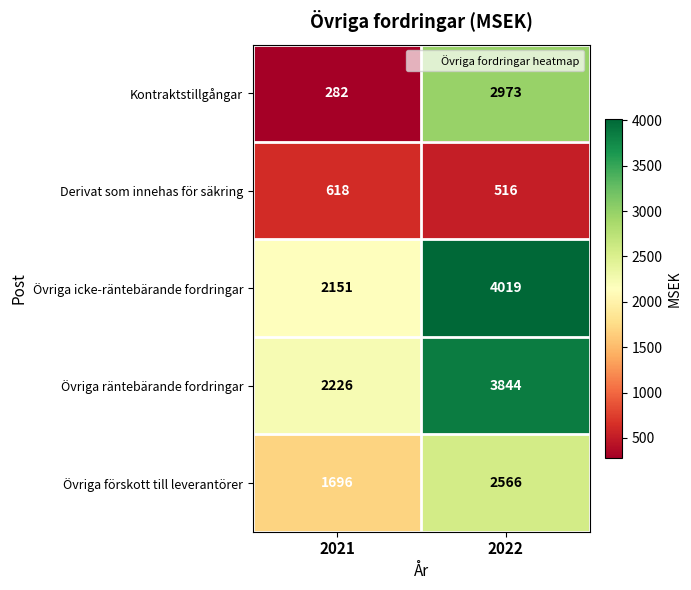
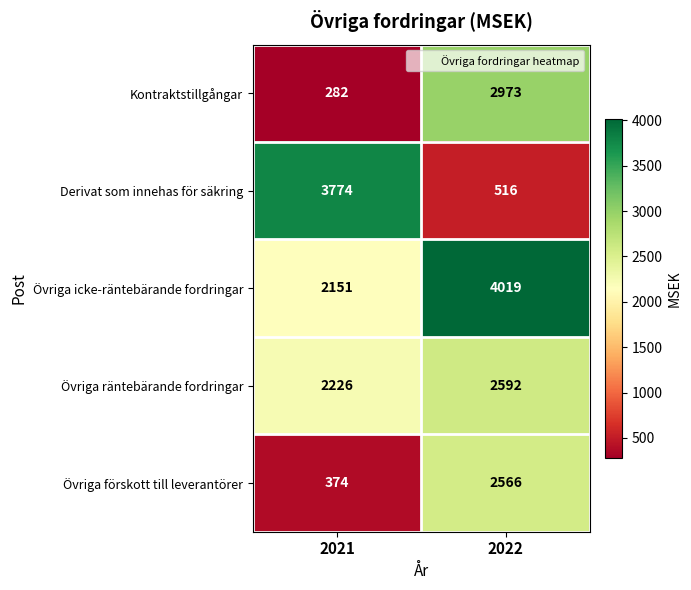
Derivat som innehas för säkring, 2021: 618 -> 3774
Övriga räntebärande fordringar, 2022: 3844 -> 2592
Övriga förskott till leverantörer, 2021: 1696 -> 374
